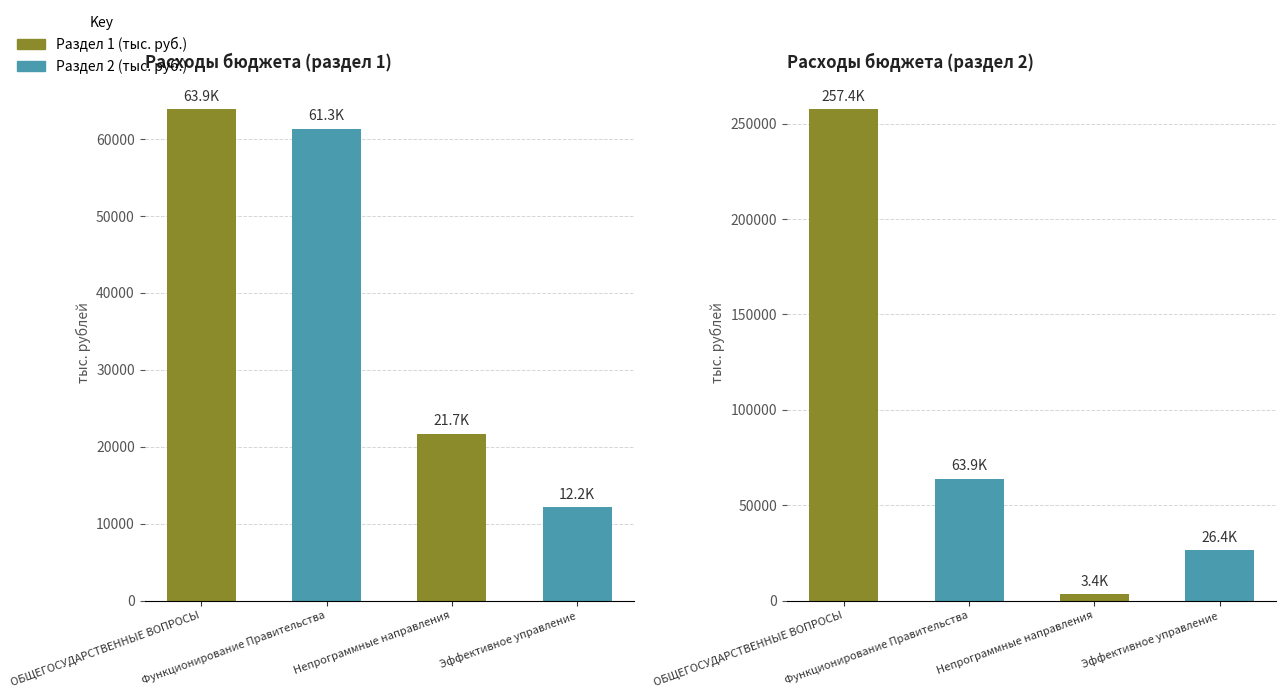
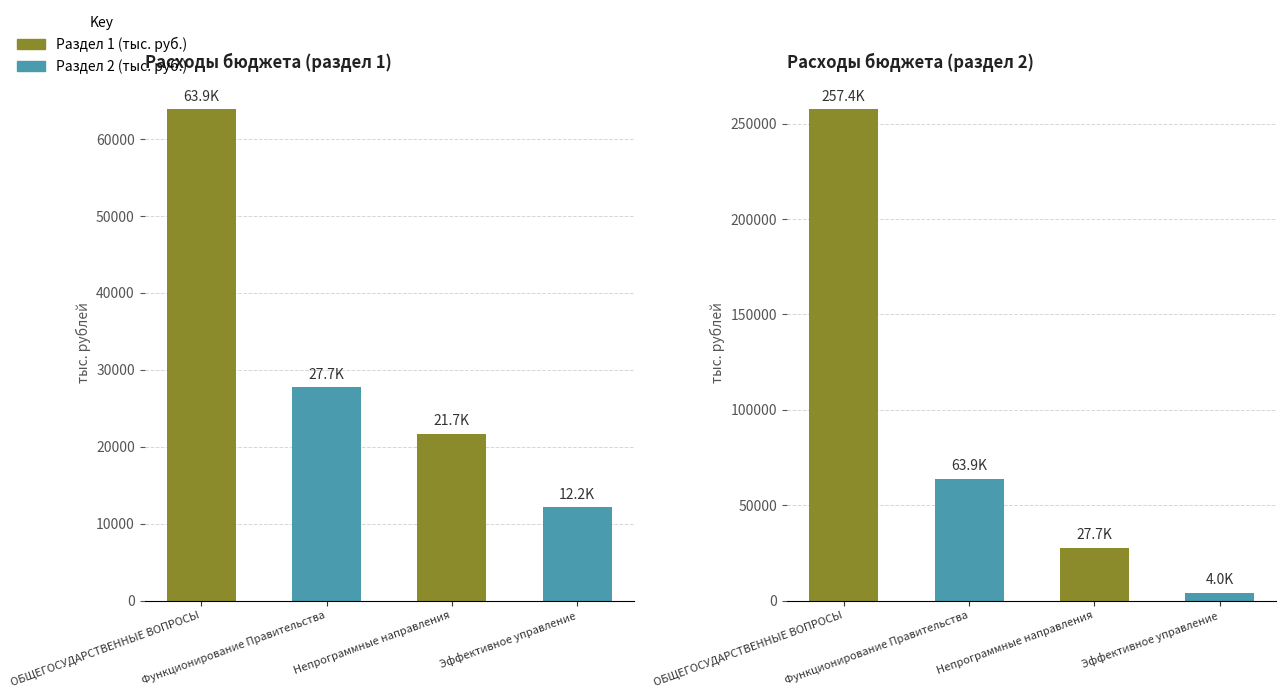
Расходы бюджета (раздел 1), Функционирование Правительства: 61.3K -> 27.7K
Расходы бюджета (раздел 2), Непрограммные направления: 3.4K -> 27.7K
Расходы бюджета (раздел 2), Эффективное управление: 26.4K -> 4.0K
